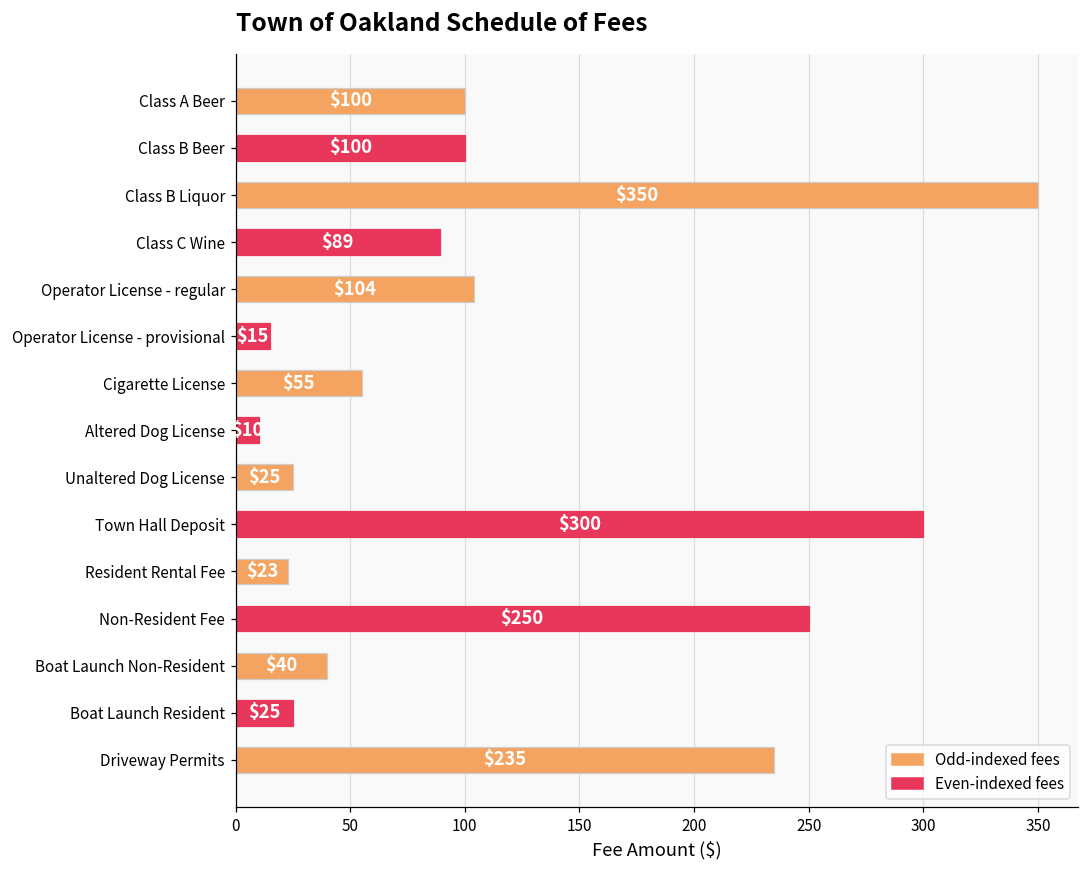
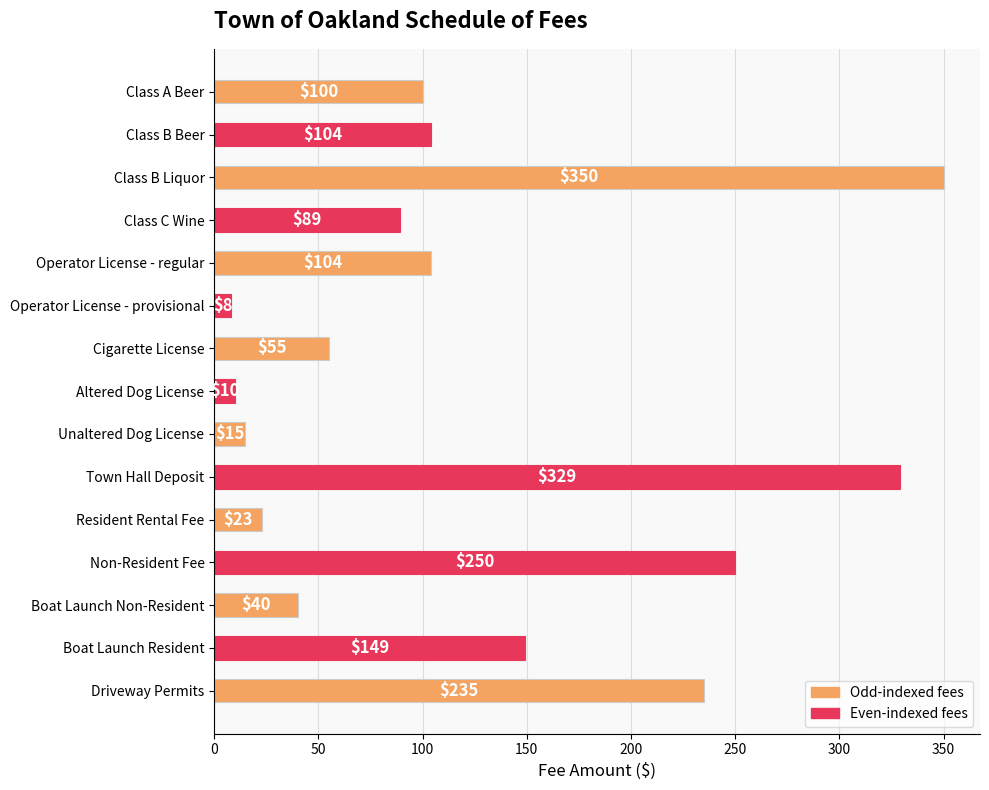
Class B Beer: $100 -> $104
Operator License - provisional: $15 -> $8
Unaltered Dog License: $25 -> $15
Town Hall Deposit: $300 -> $329
Boat Launch Resident: $25 -> $149
